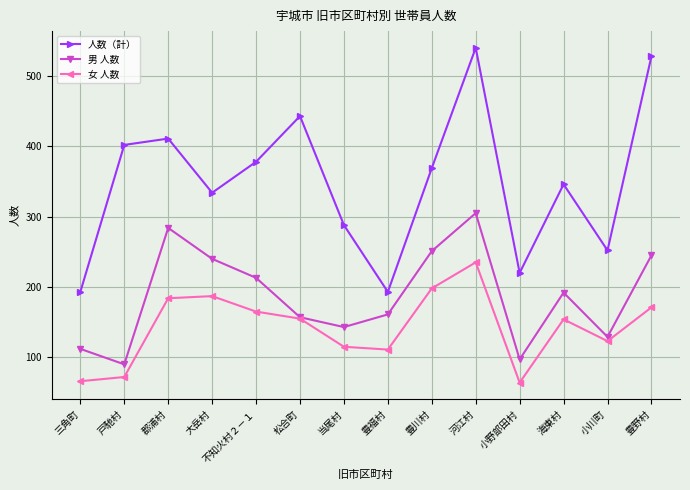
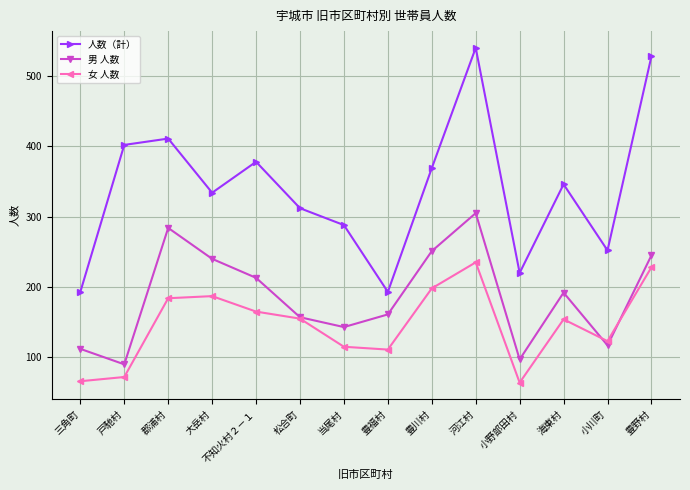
人数（計）, 松合町: 440 -> 310
男 人数, 小川町: 130 -> 120
女 人数, 豊野村: 170 -> 230
